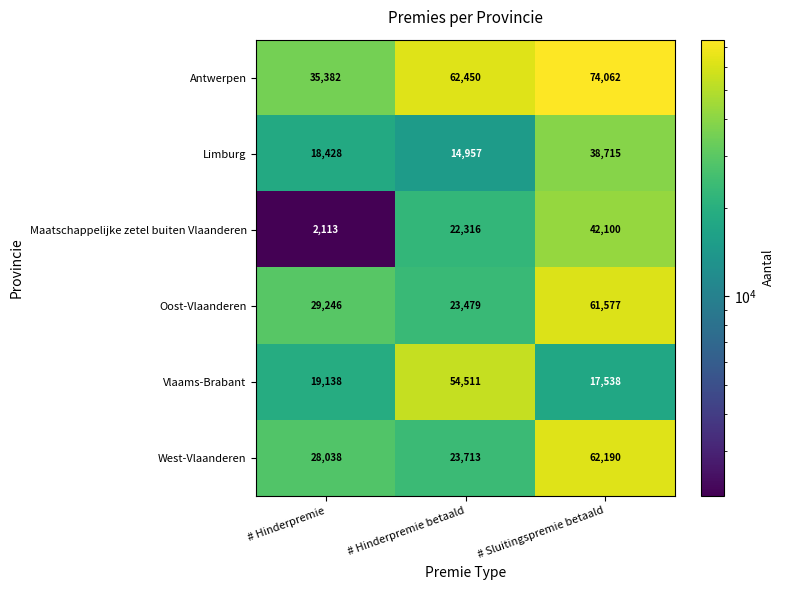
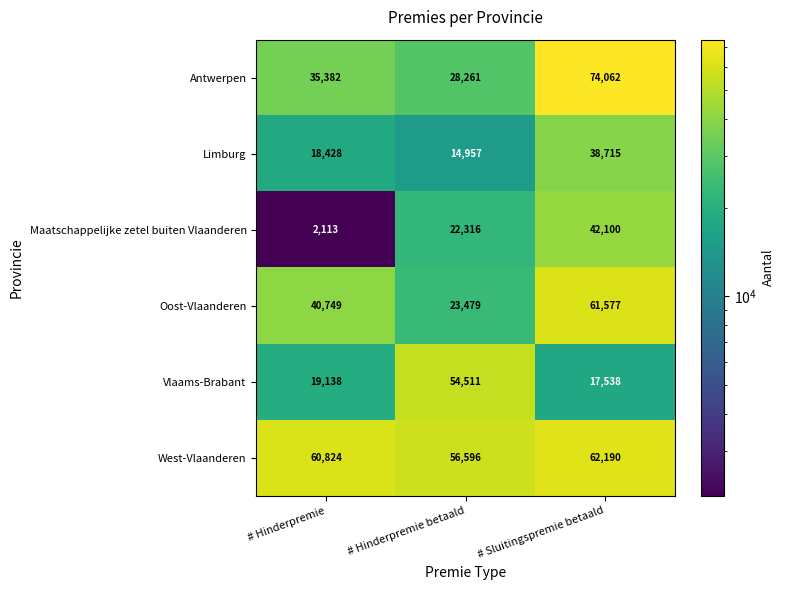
Antwerpen, # Hinderpremie betaald: 62,450 -> 28,261
Oost-Vlaanderen, # Hinderpremie: 29,246 -> 40,749
West-Vlaanderen, # Hinderpremie: 28,038 -> 60,824
West-Vlaanderen, # Hinderpremie betaald: 23,713 -> 56,596
